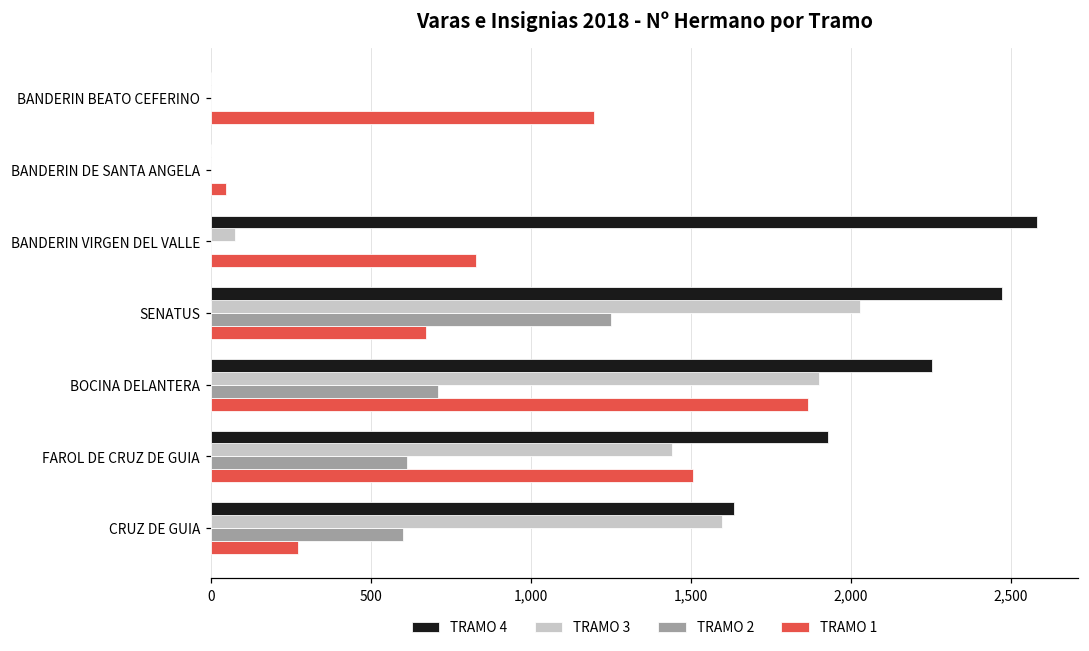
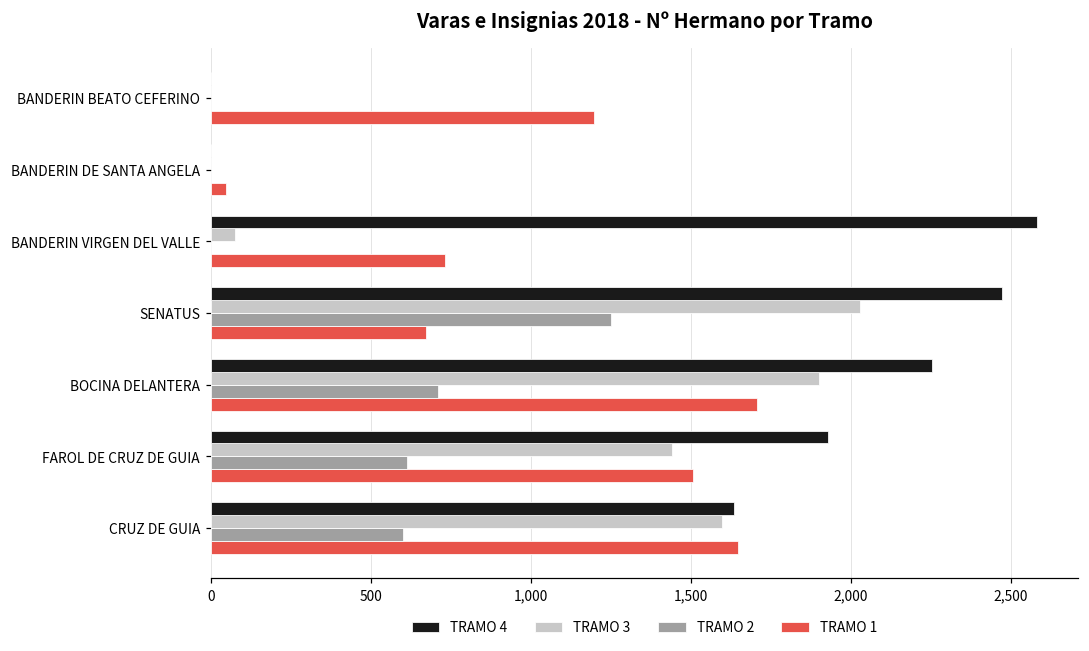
TRAMO 1, BANDERIN VIRGEN DEL VALLE: 830 -> 730
TRAMO 1, BOCINA DELANTERA: 1,870 -> 1,710
TRAMO 1, CRUZ DE GUIA: 270 -> 1,650
